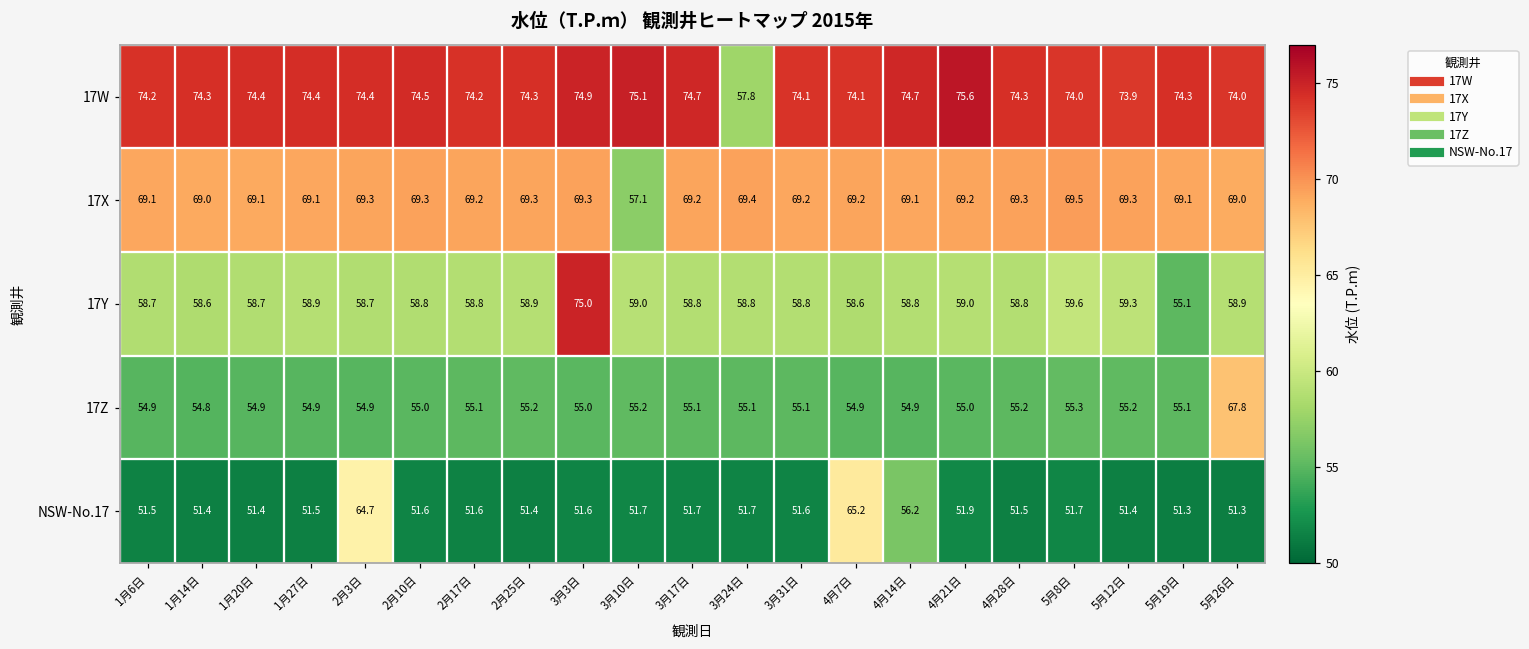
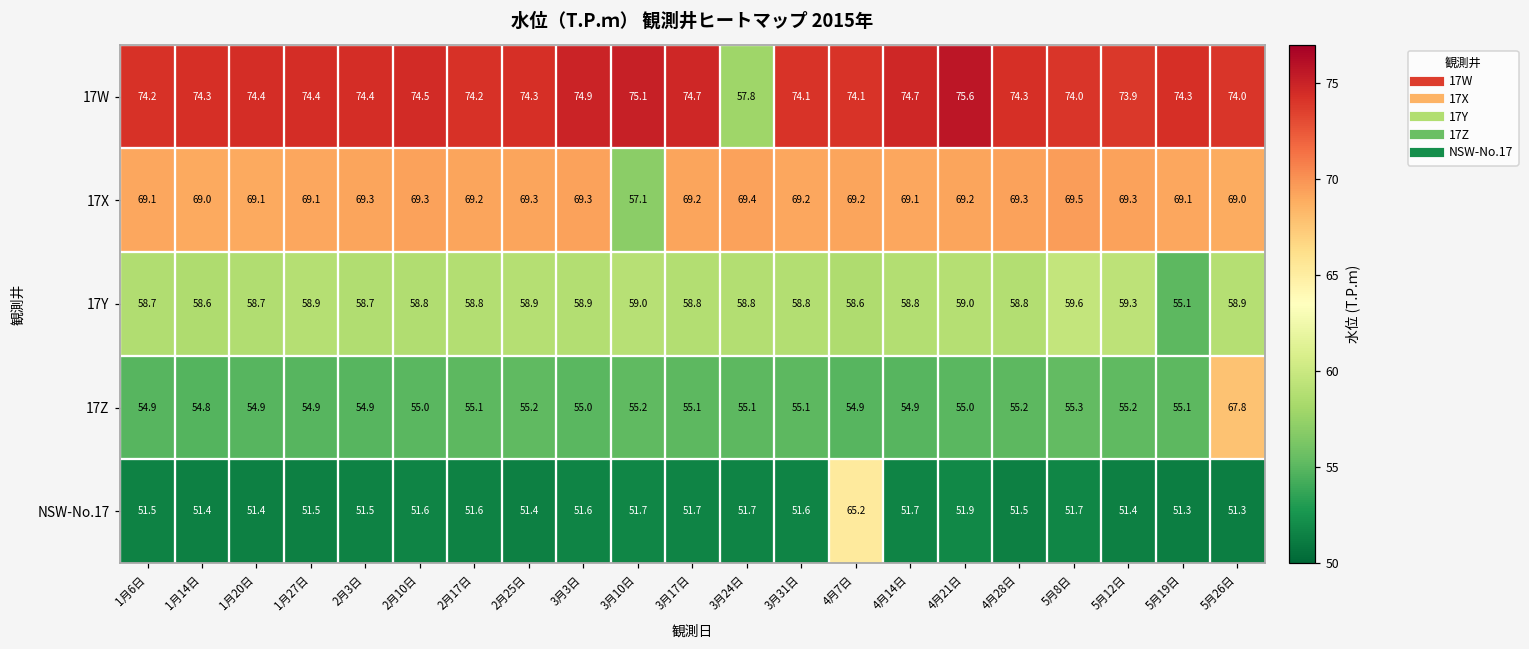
17Y, 3月3日: 75.0 -> 58.9
NSW-No.17, 2月3日: 64.7 -> 51.5
NSW-No.17, 4月14日: 56.2 -> 51.7
